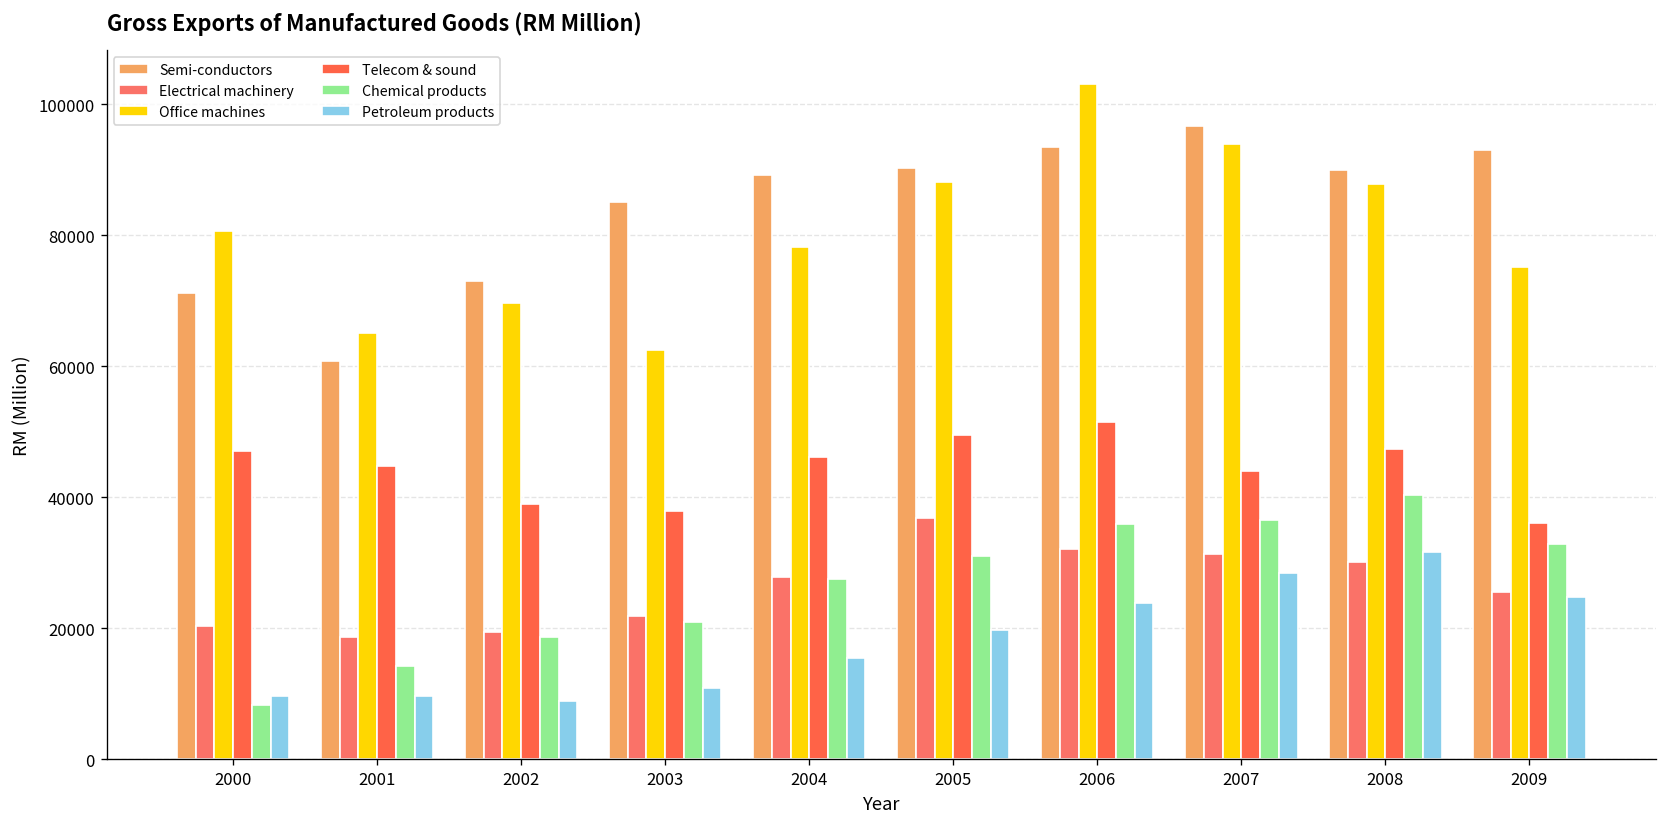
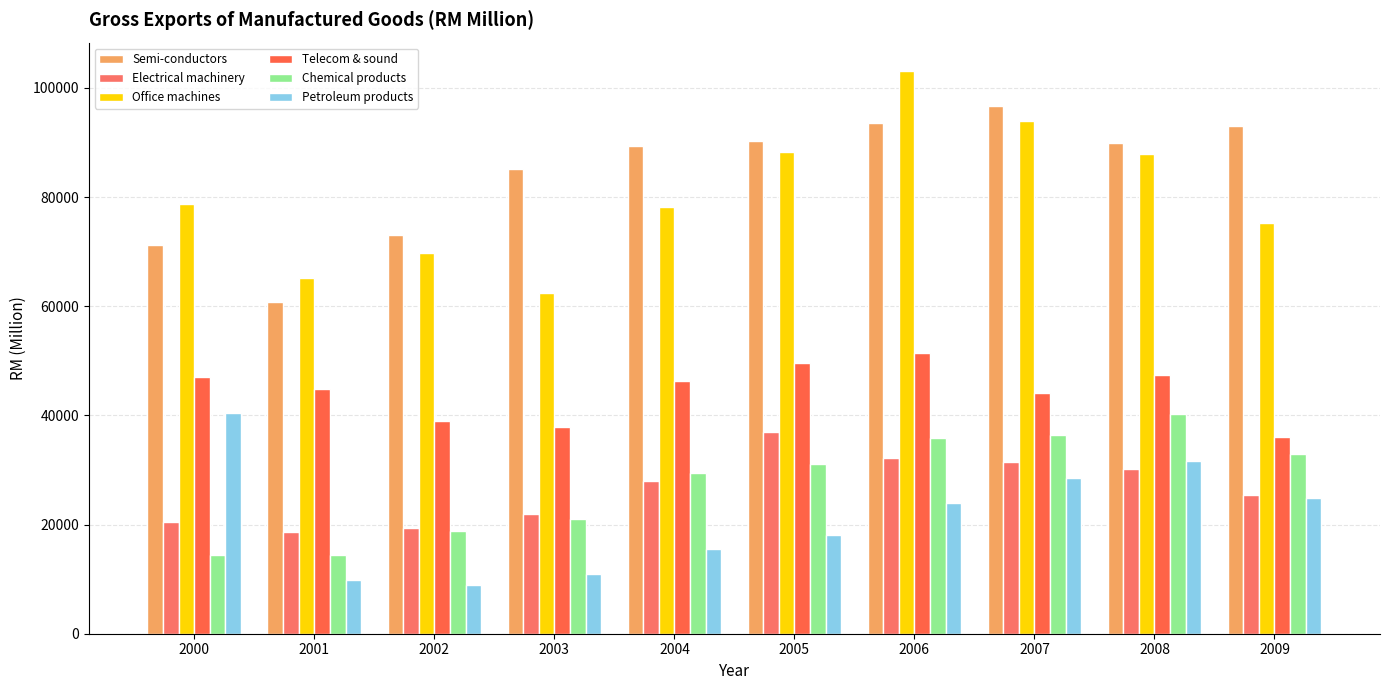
Office machines, 2000: 81000 -> 79000
Chemical products, 2000: 8000 -> 14000
Petroleum products, 2000: 10000 -> 40000
Chemical products, 2004: 28000 -> 30000
Petroleum products, 2005: 20000 -> 18000
